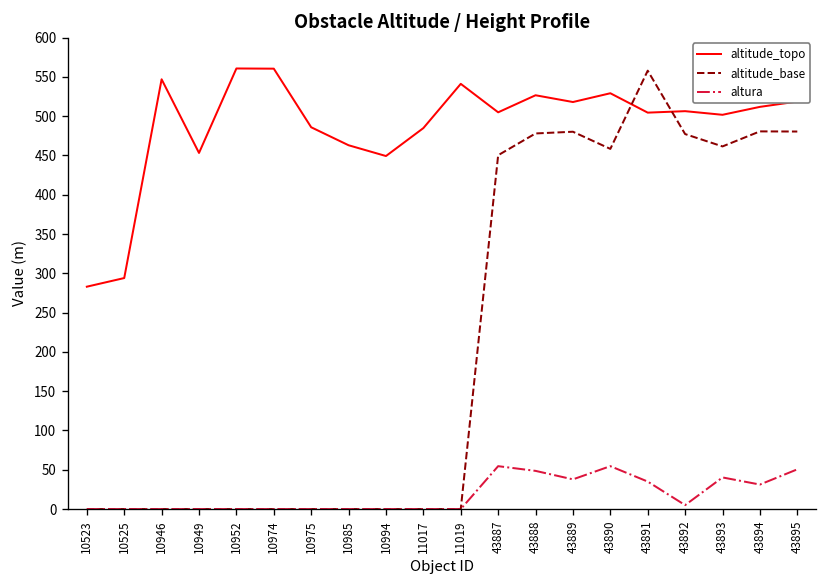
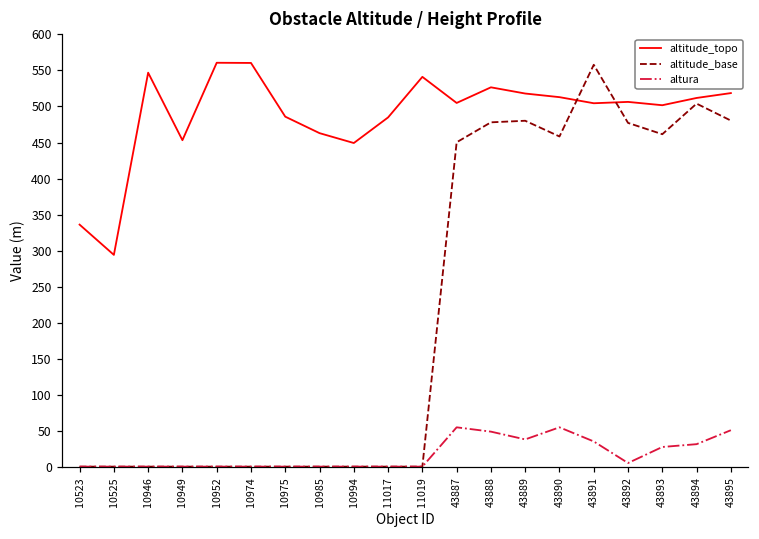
altitude_topo, 10523: 280 -> 340
altitude_topo, 43890: 530 -> 510
altura, 43893: 40 -> 30
altitude_base, 43894: 480 -> 500
